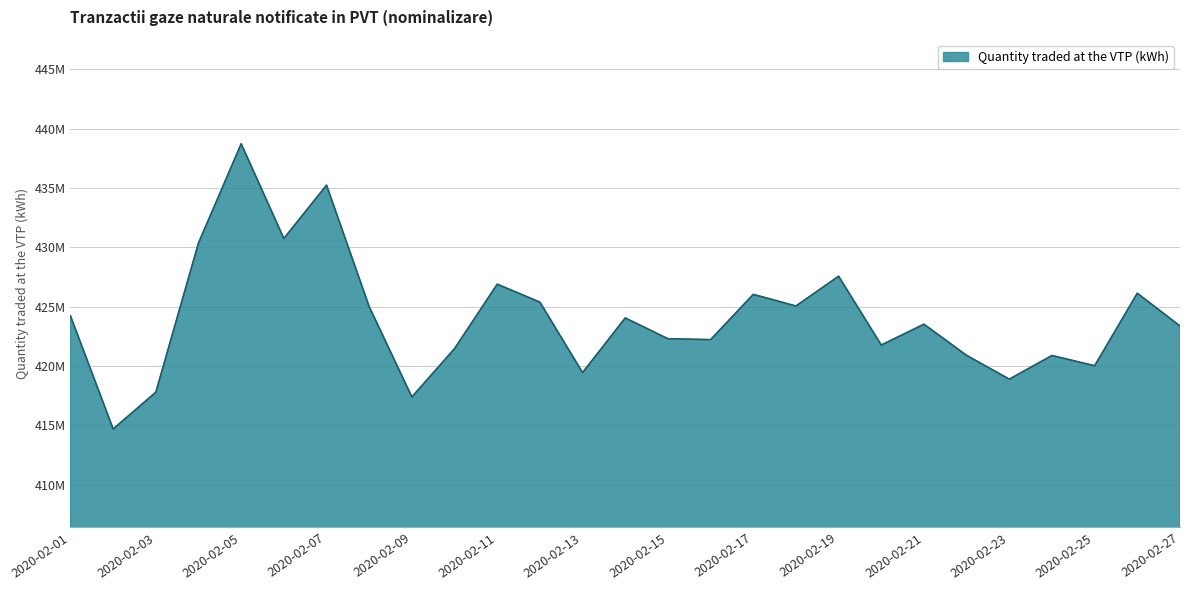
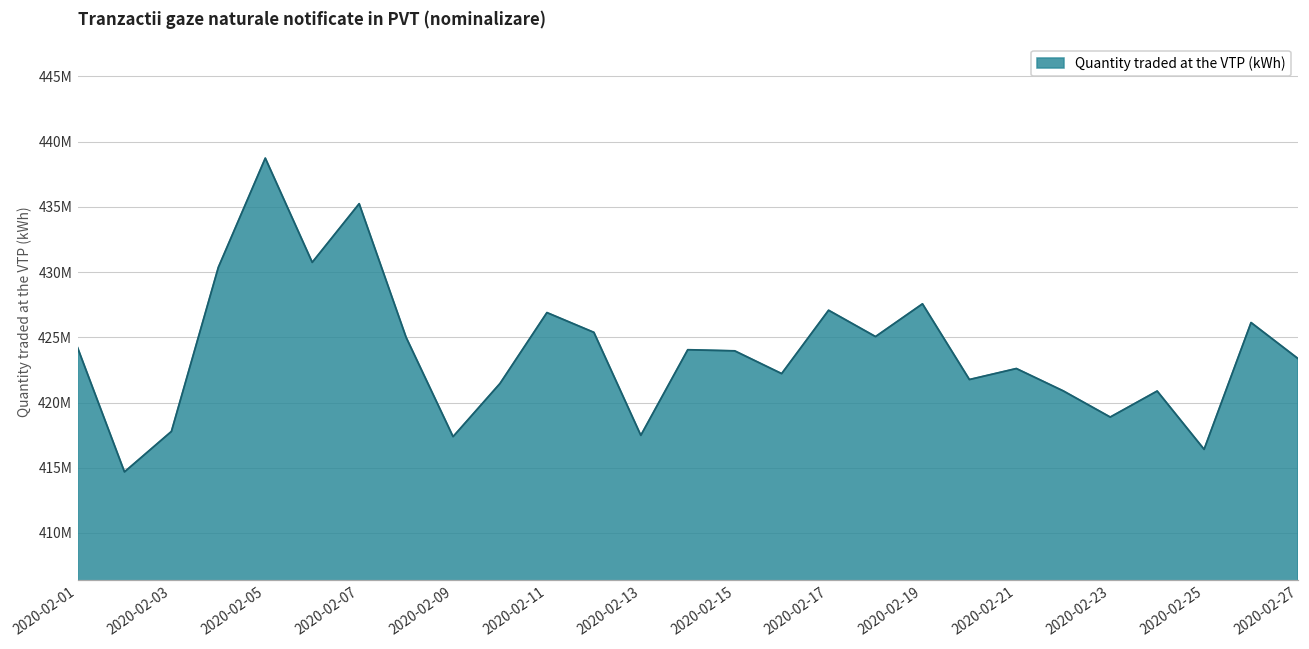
2020-02-13: 419400000 -> 417500000
2020-02-15: 422300000 -> 424000000
2020-02-17: 426000000 -> 427100000
2020-02-21: 423500000 -> 422600000
2020-02-25: 420000000 -> 416400000
